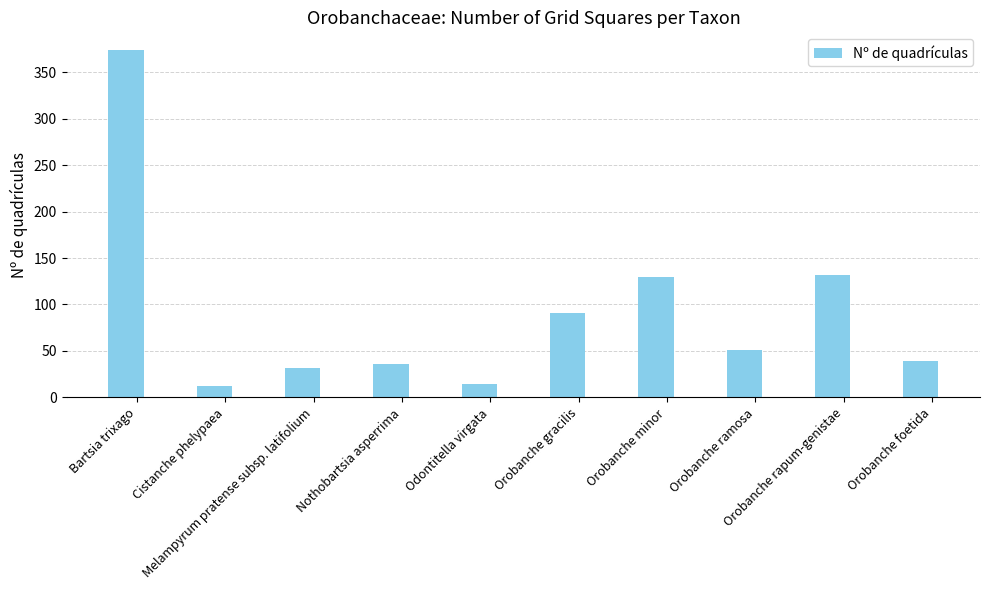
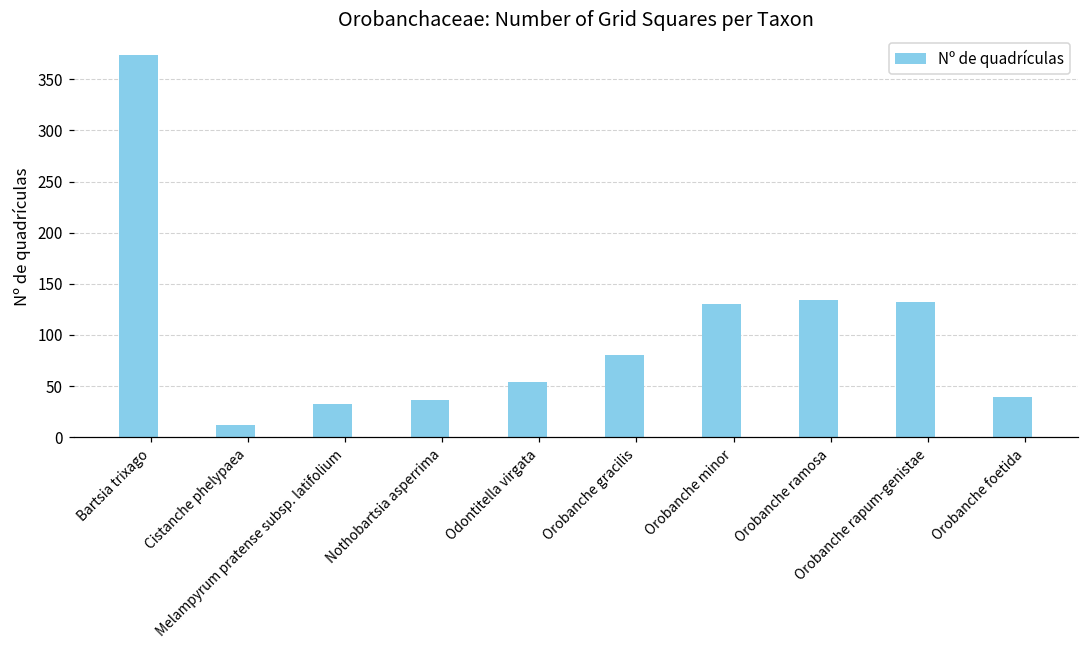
Odontitella virgata: 20 -> 50
Orobanche gracilis: 90 -> 80
Orobanche ramosa: 50 -> 130
